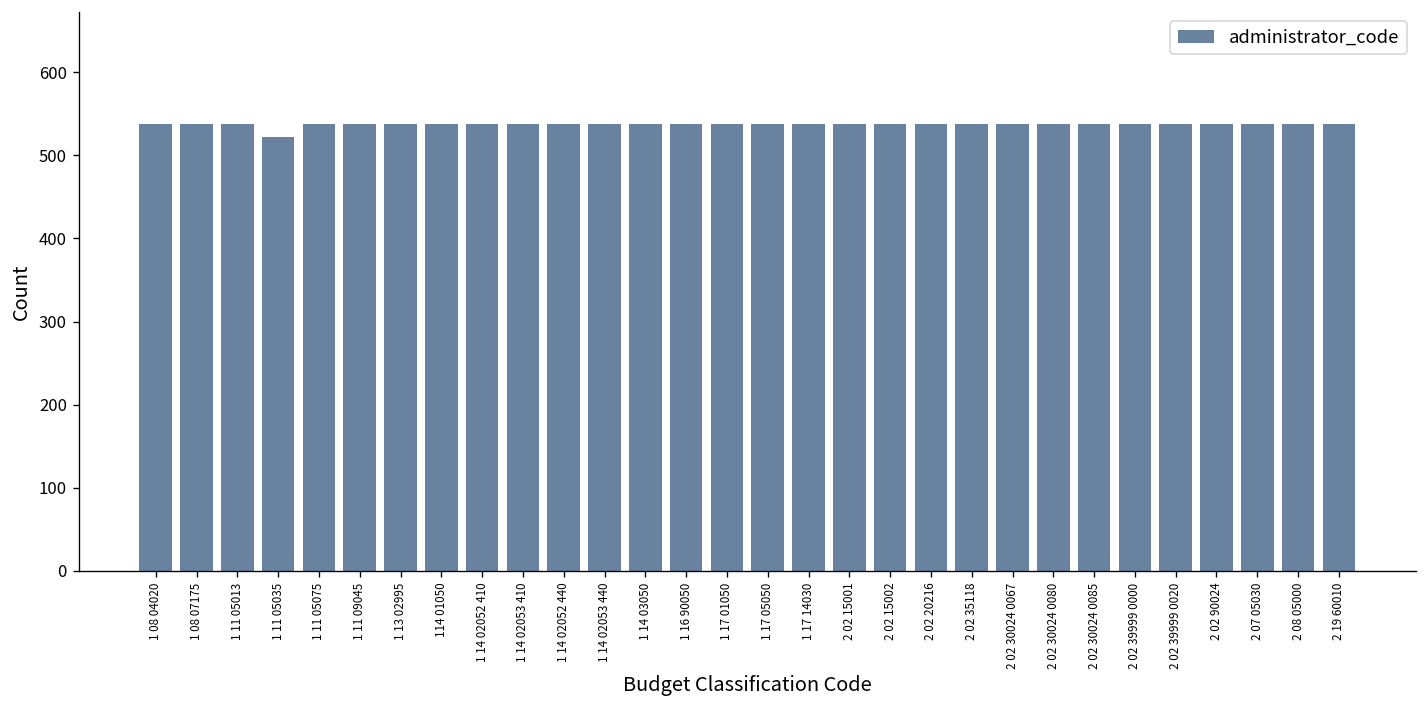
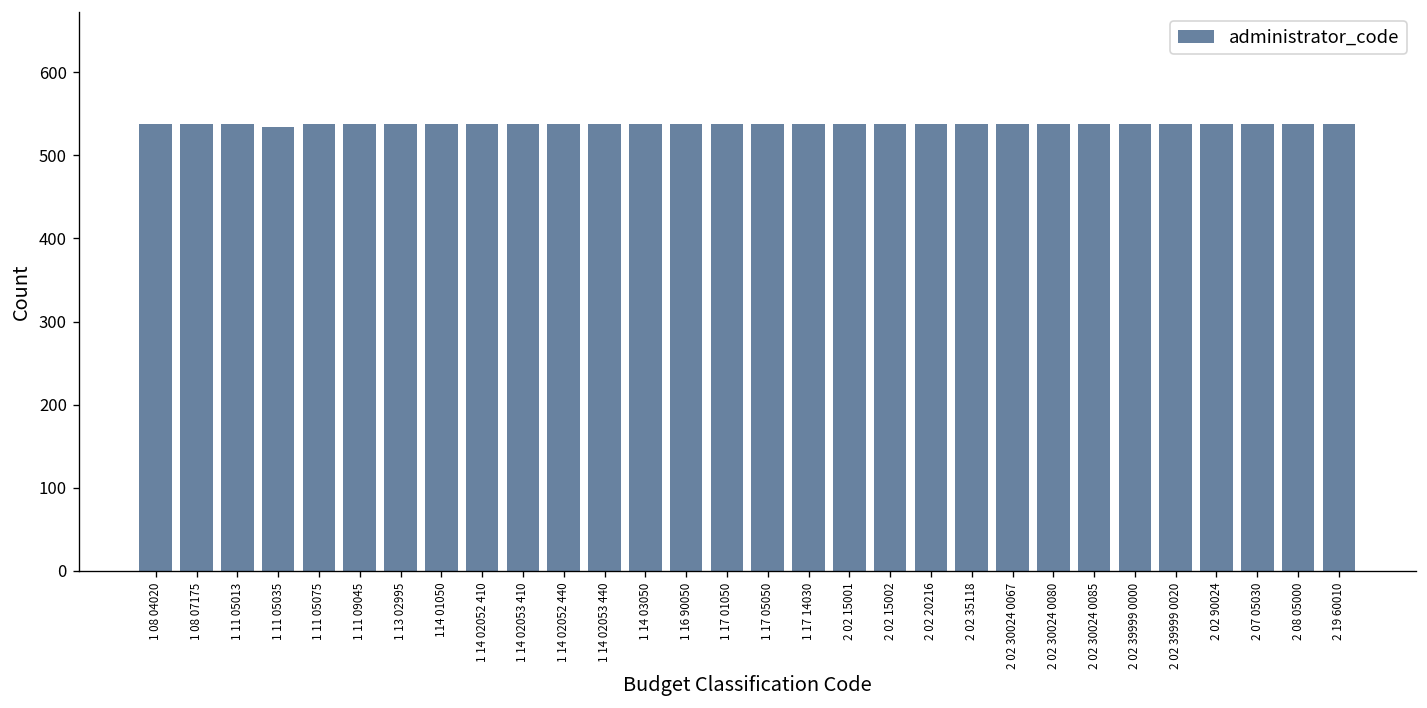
1 11 05035: 520 -> 530
